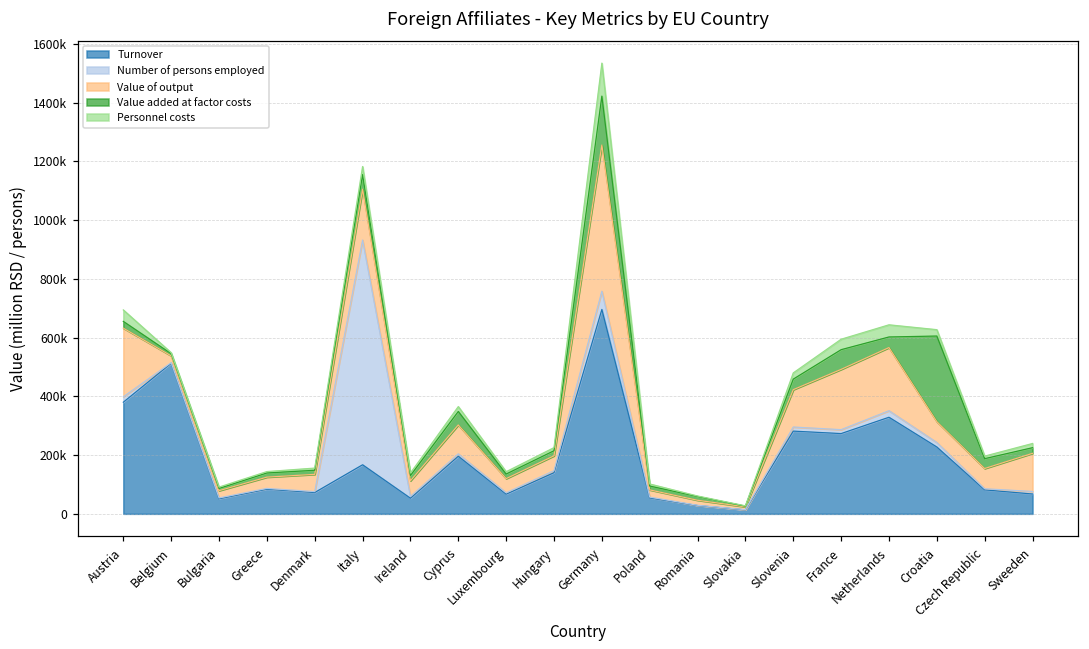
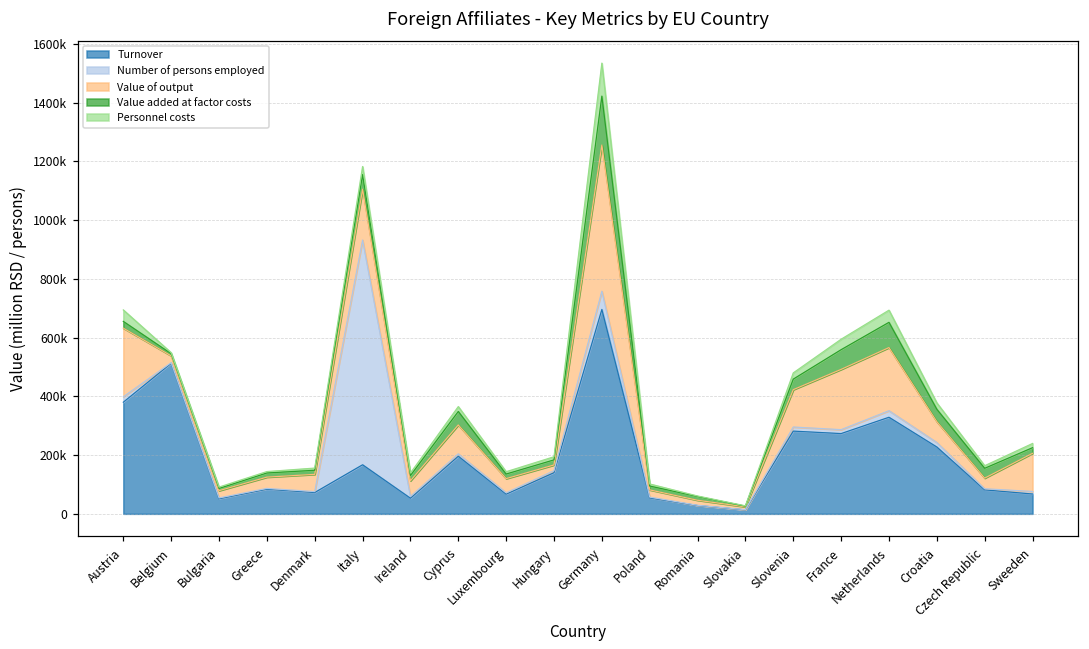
Value of output, Hungary: 50000 -> 20000
Value added at factor costs, Netherlands: 40000 -> 90000
Value added at factor costs, Croatia: 290000 -> 40000
Value of output, Czech Republic: 70000 -> 40000
